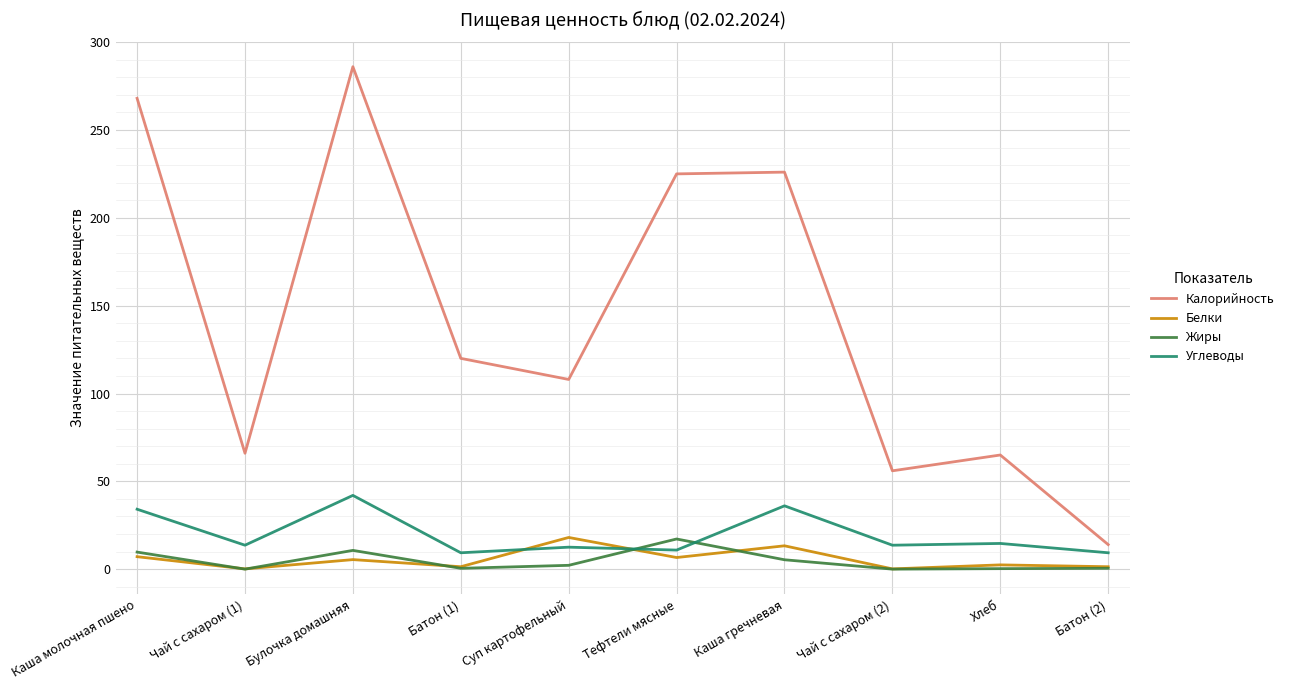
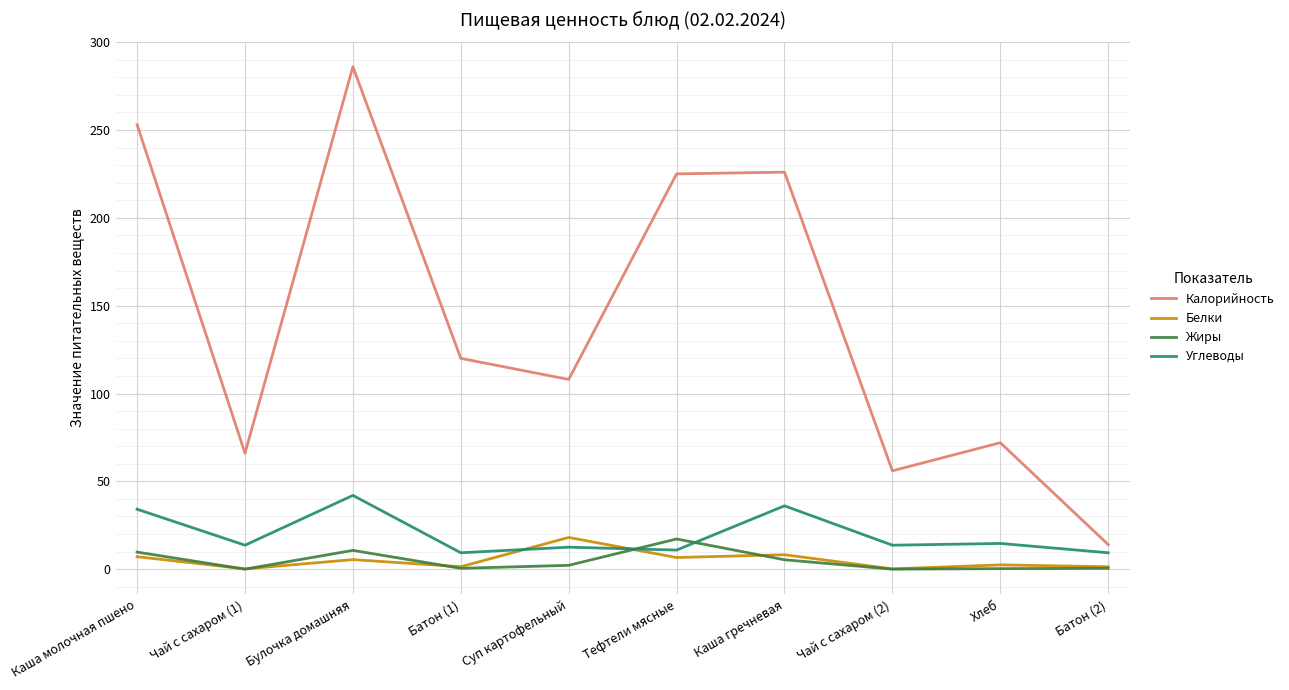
Калорийность, Каша молочная пшено: 268 -> 253
Белки, Каша гречневая: 13 -> 8
Калорийность, Хлеб: 65 -> 72
